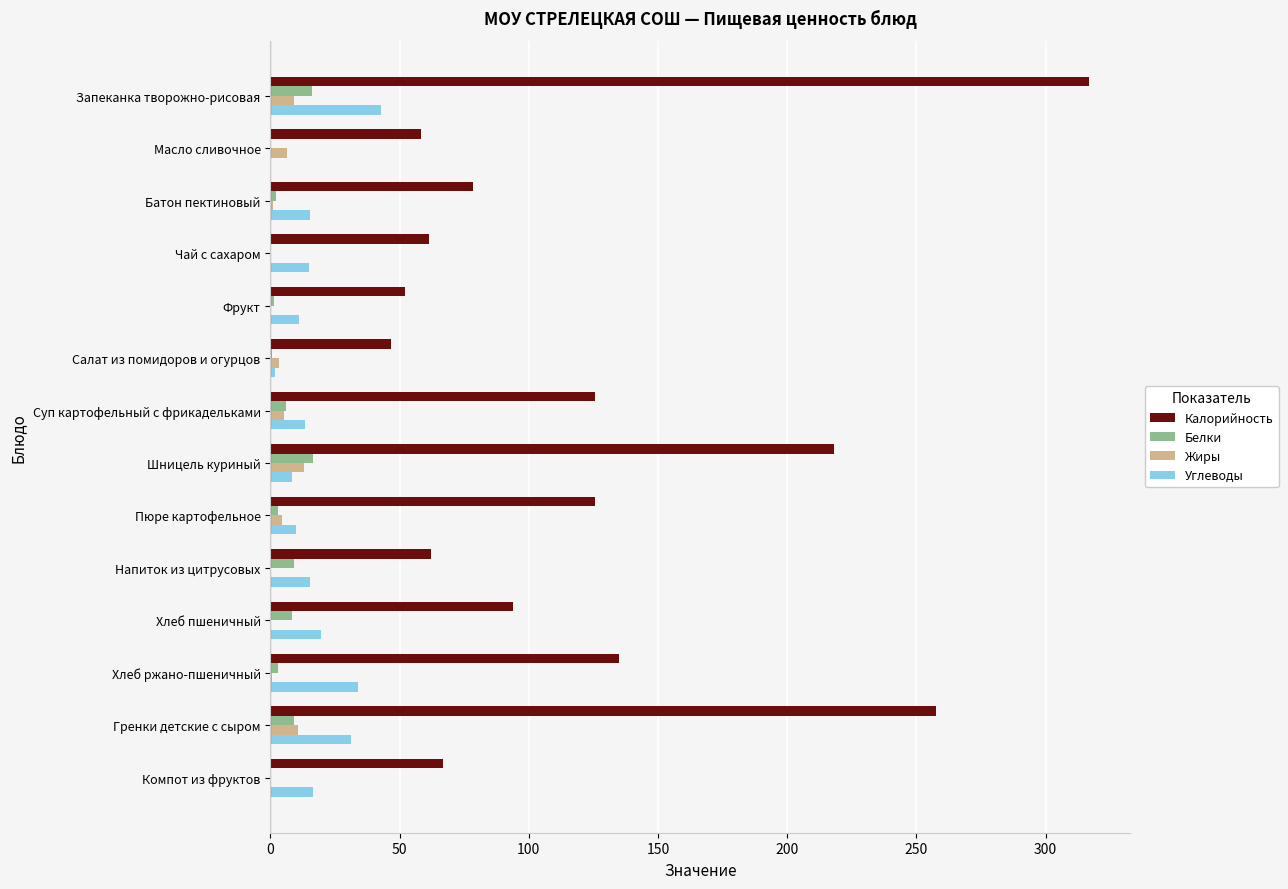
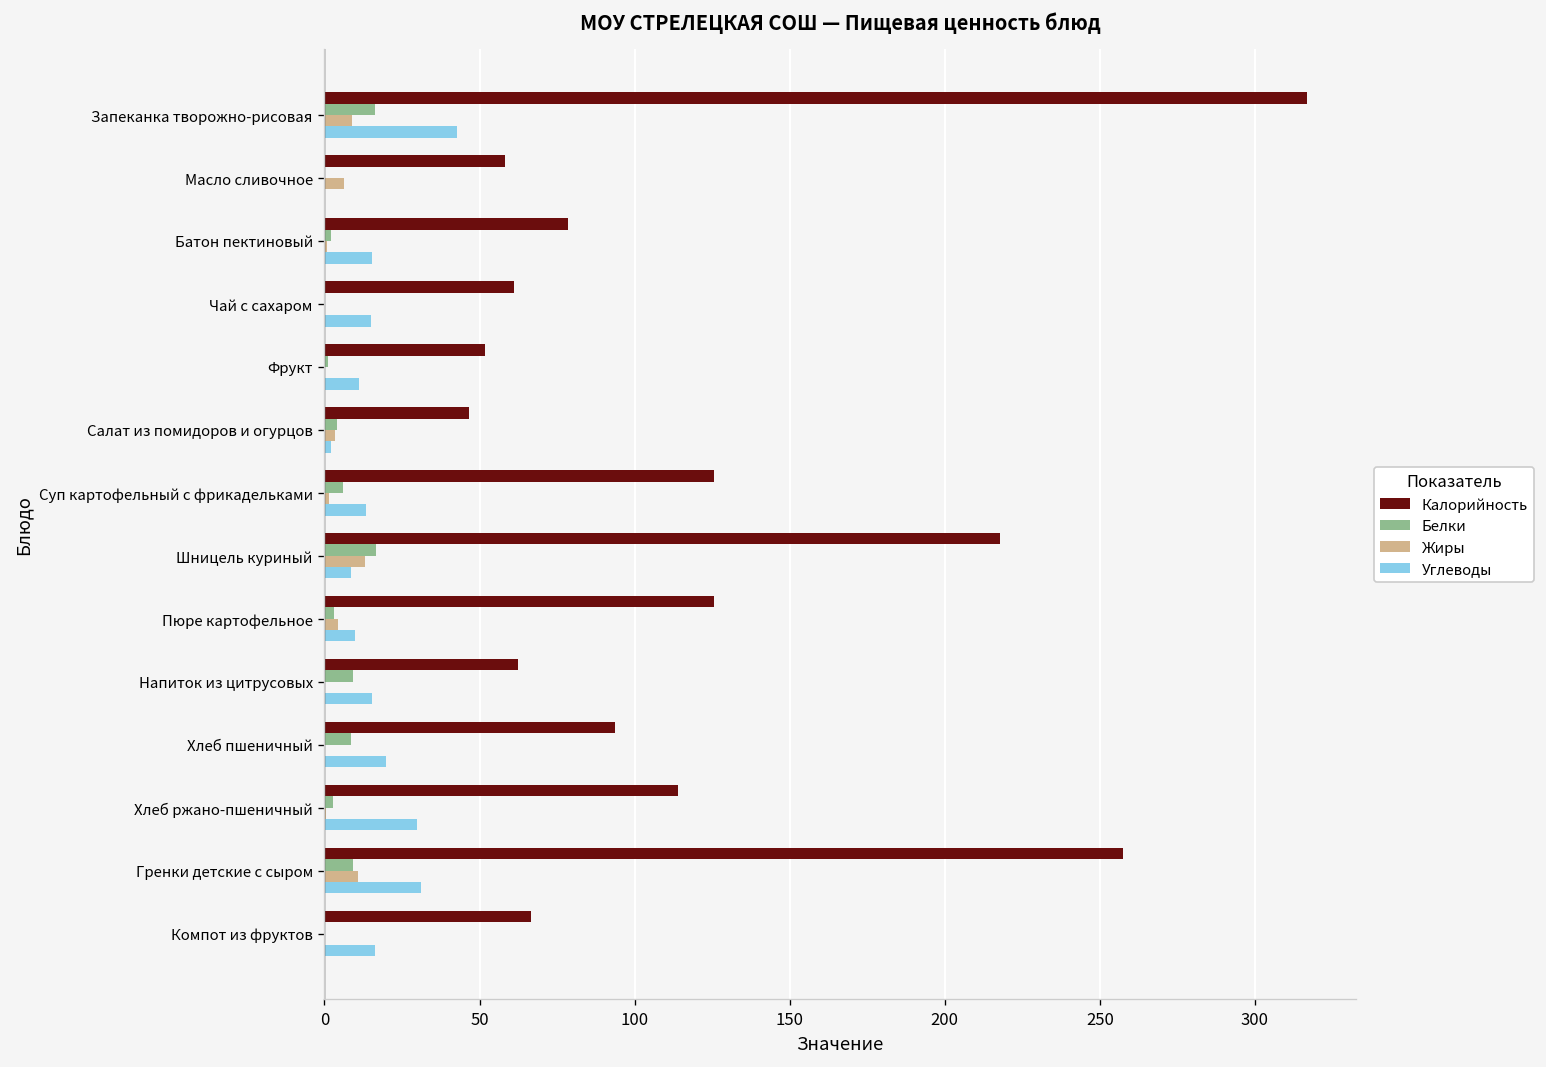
Белки, Салат из помидоров и огурцов: 1 -> 4
Жиры, Суп картофельный с фрикадельками: 5 -> 2
Калорийность, Хлеб ржано-пшеничный: 135 -> 114
Углеводы, Хлеб ржано-пшеничный: 34 -> 30
